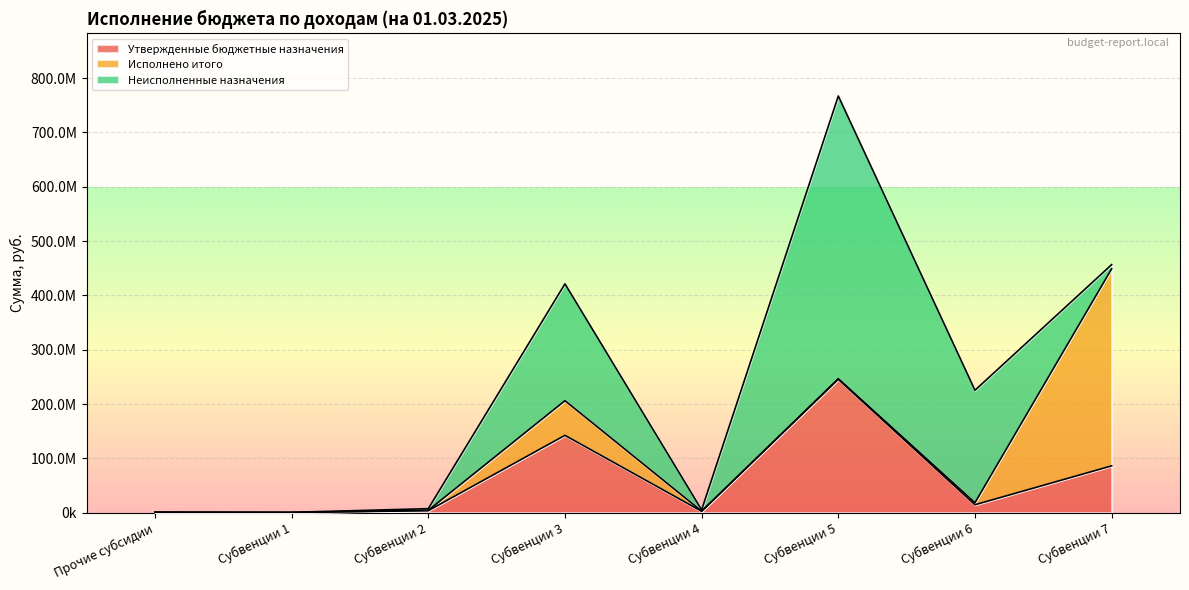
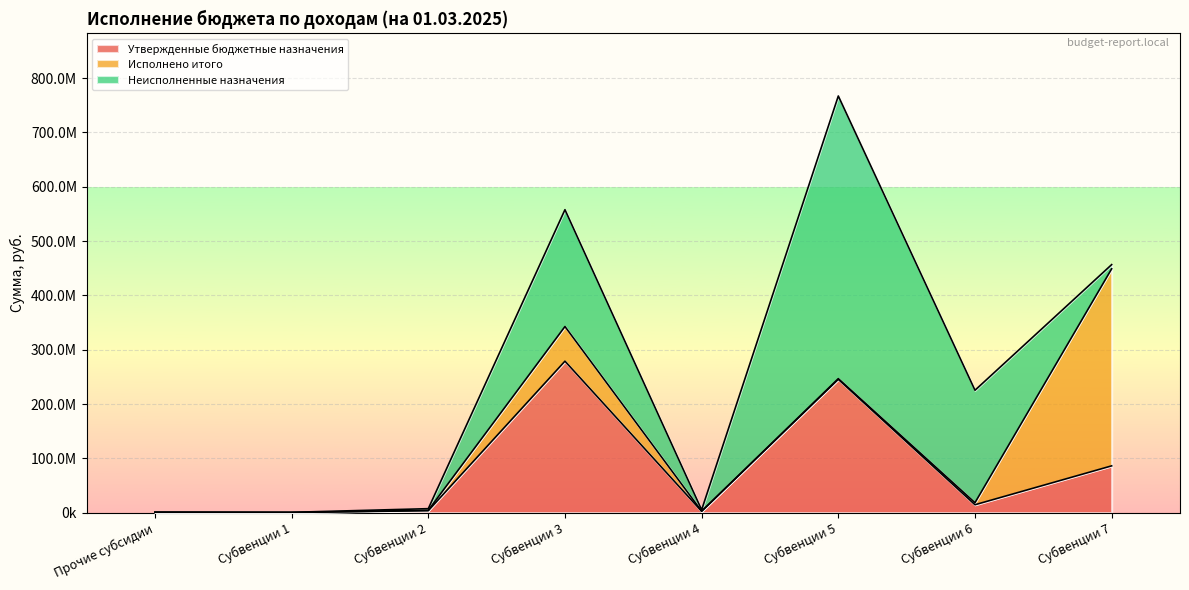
Утвержденные бюджетные назначения, Субвенции 3: 140000000 -> 280000000
